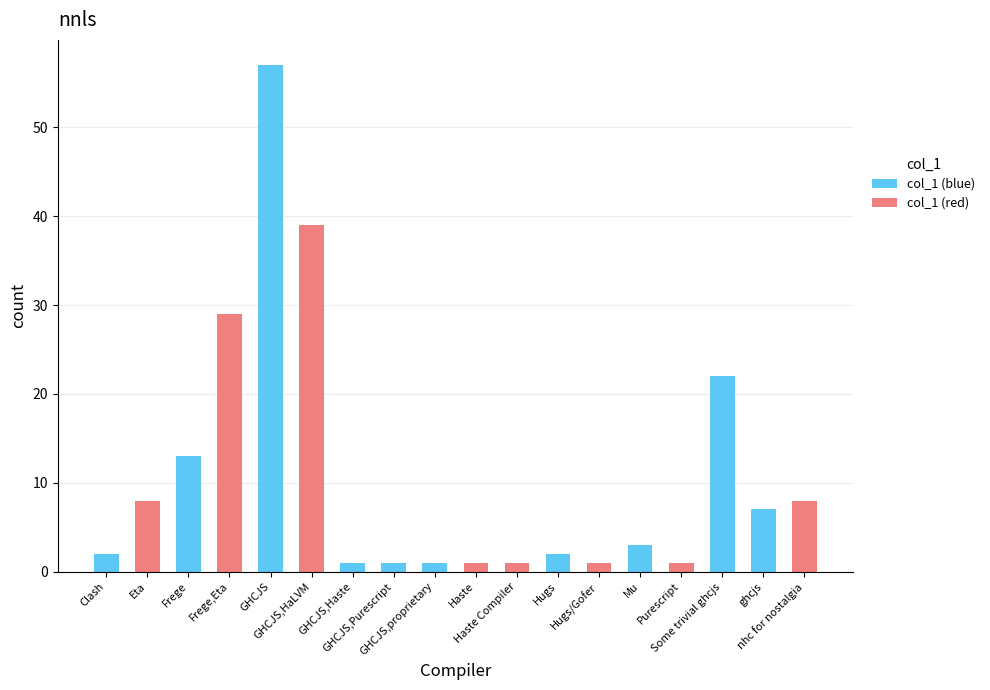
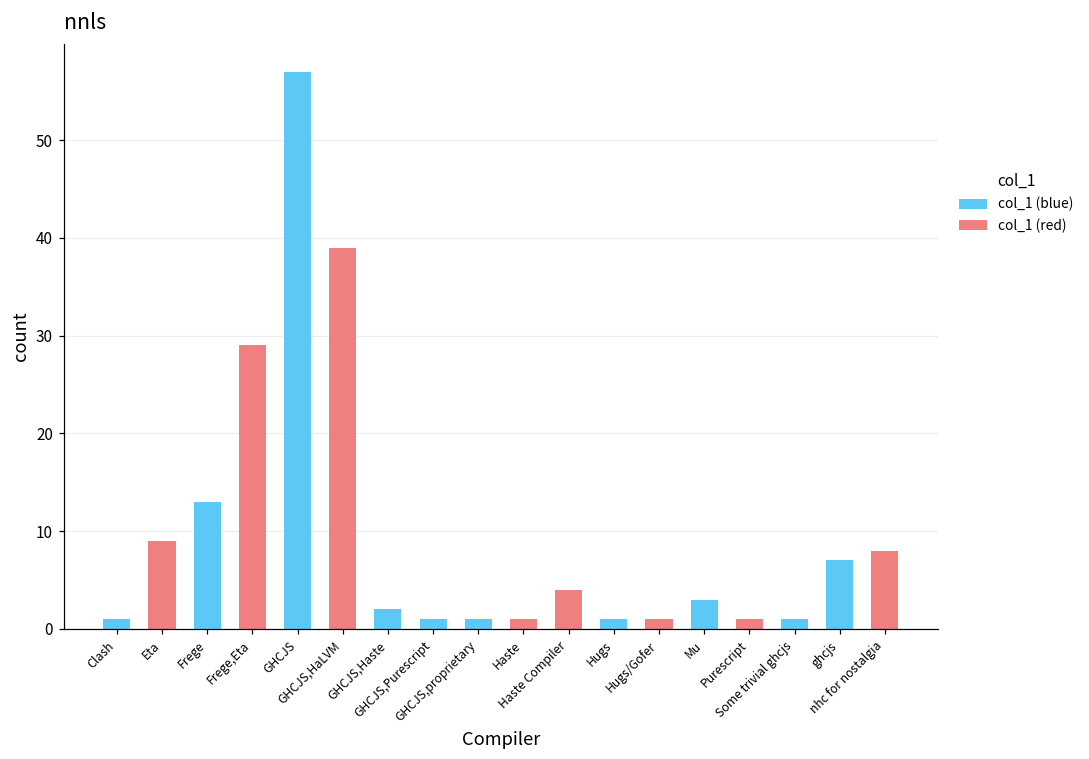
Clash: 2 -> 1
Eta: 8 -> 9
GHCJS,Haste: 1 -> 2
Haste Compiler: 1 -> 4
Hugs: 2 -> 1
Some trivial ghcjs: 22 -> 1
